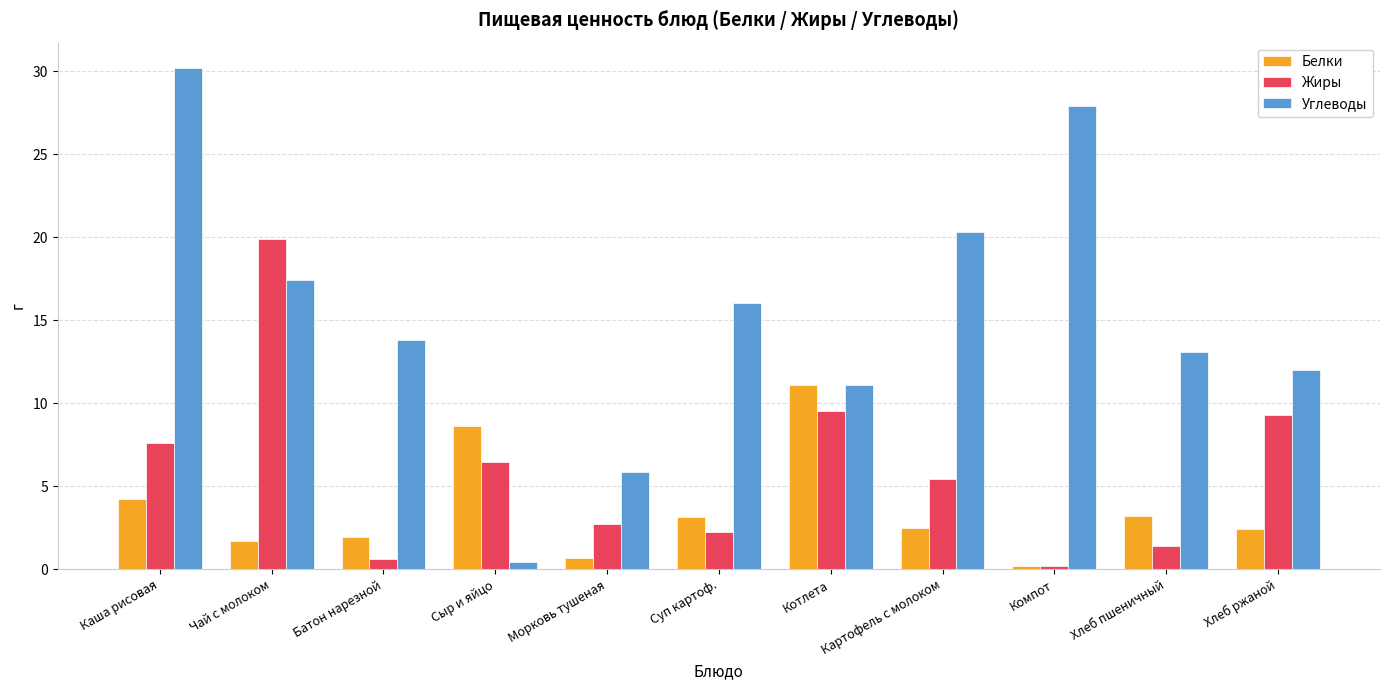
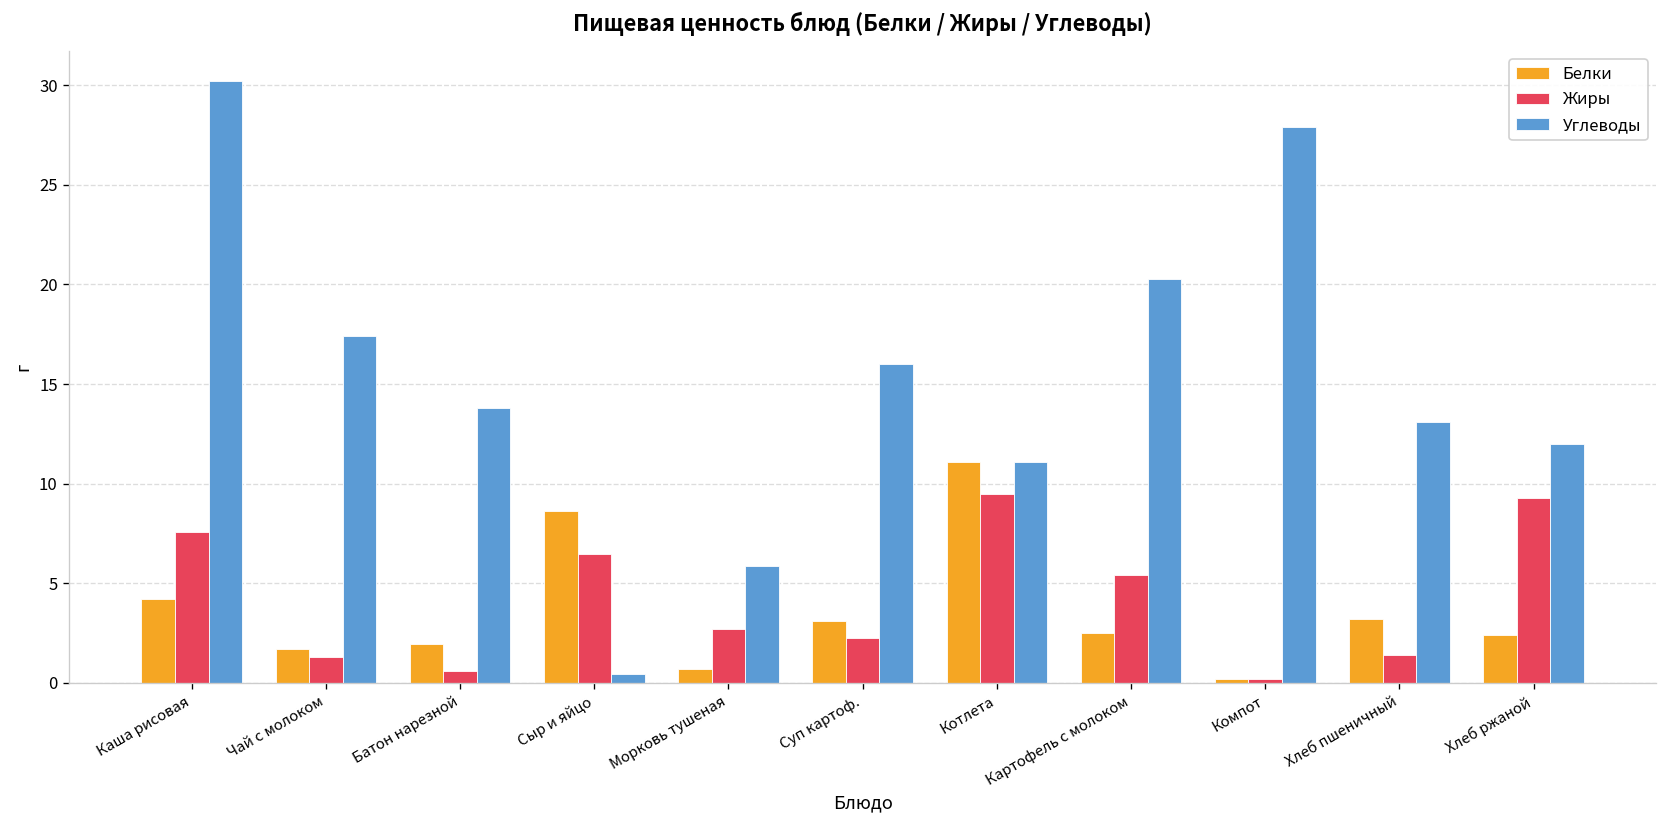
Жиры, Чай с молоком: 19.9 -> 1.3
